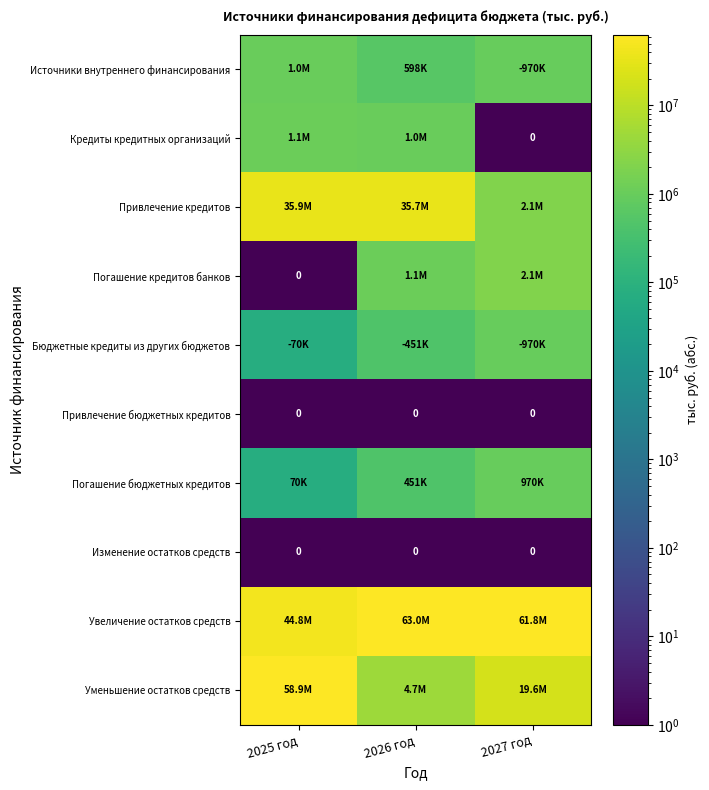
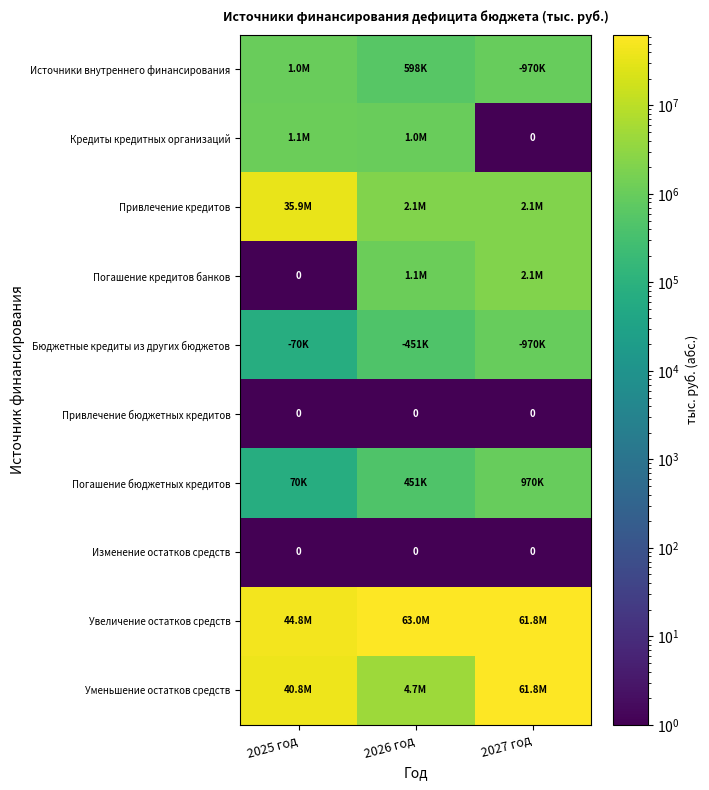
Привлечение кредитов, 2026 год: 35.7M -> 2.1M
Уменьшение остатков средств, 2025 год: 58.9M -> 40.8M
Уменьшение остатков средств, 2027 год: 19.6M -> 61.8M
